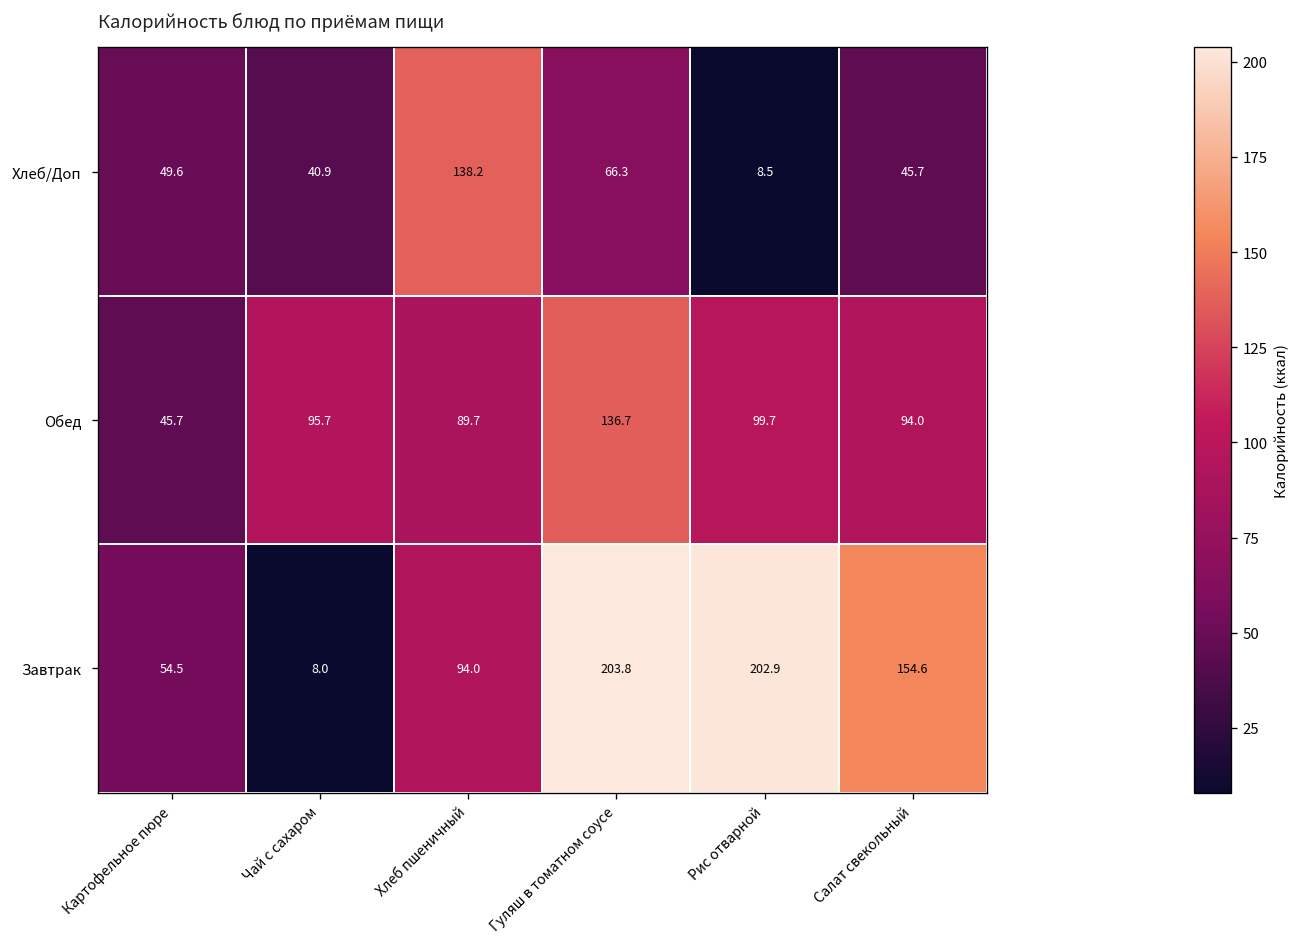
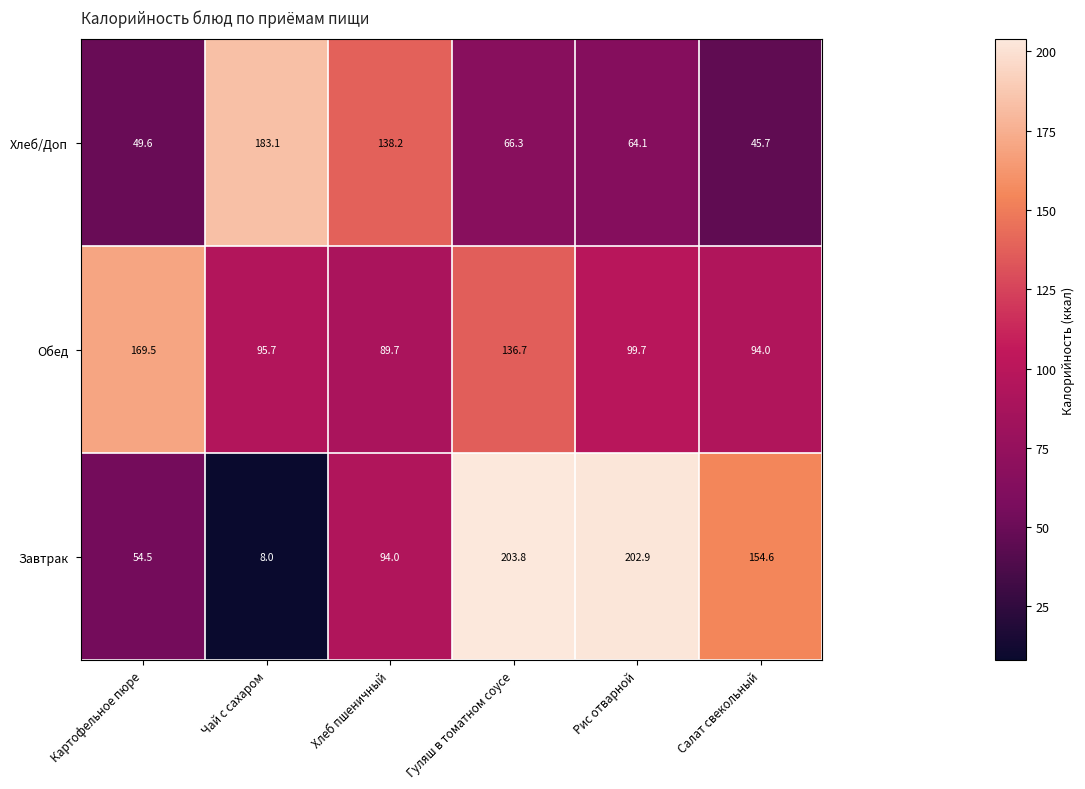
Хлеб/Доп, Чай с сахаром: 40.9 -> 183.1
Хлеб/Доп, Рис отварной: 8.5 -> 64.1
Обед, Картофельное пюре: 45.7 -> 169.5
